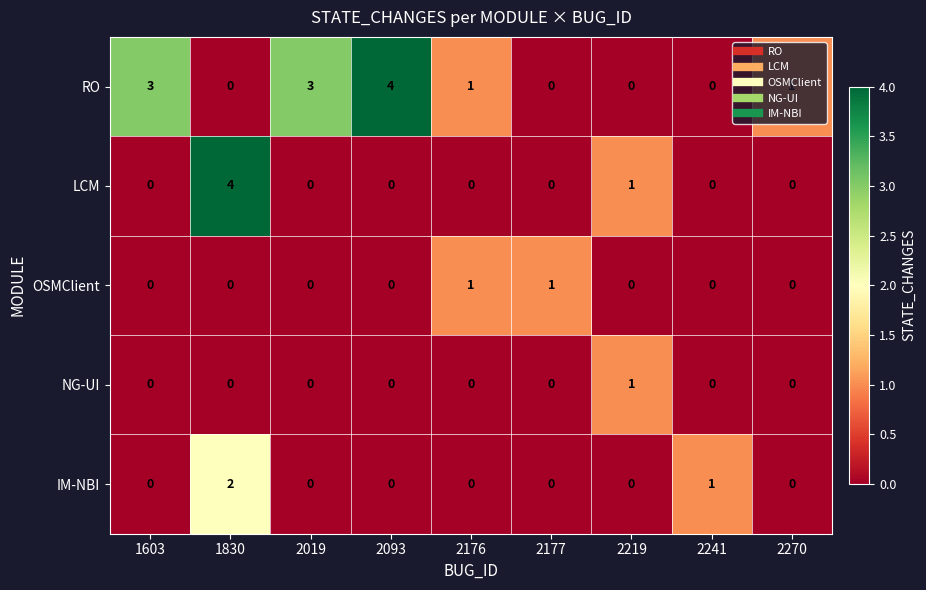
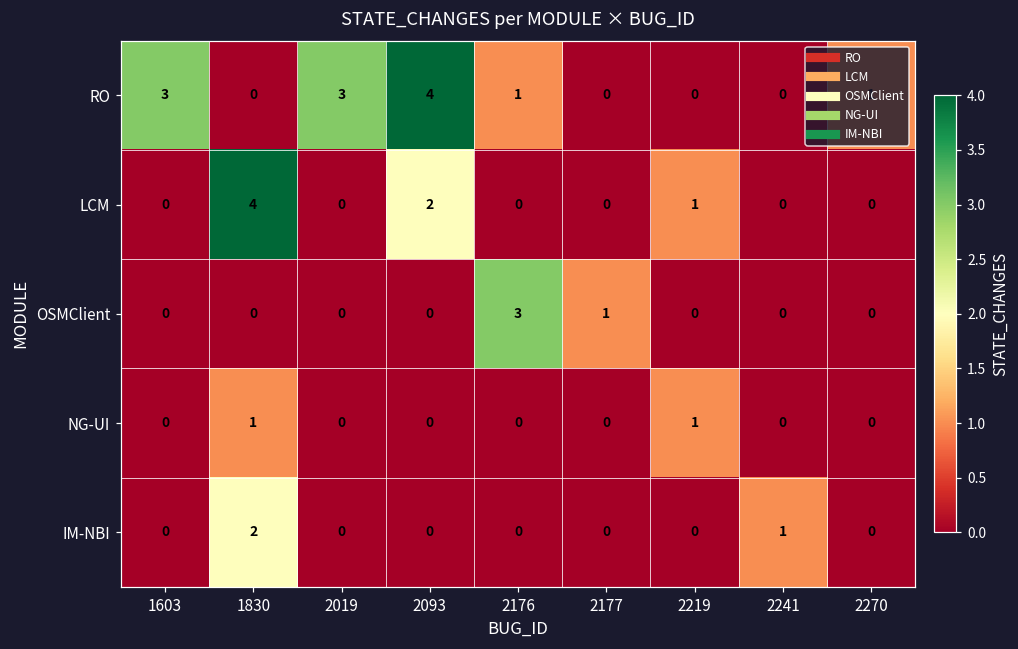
LCM, 2093: 0 -> 2
OSMClient, 2176: 1 -> 3
NG-UI, 1830: 0 -> 1
